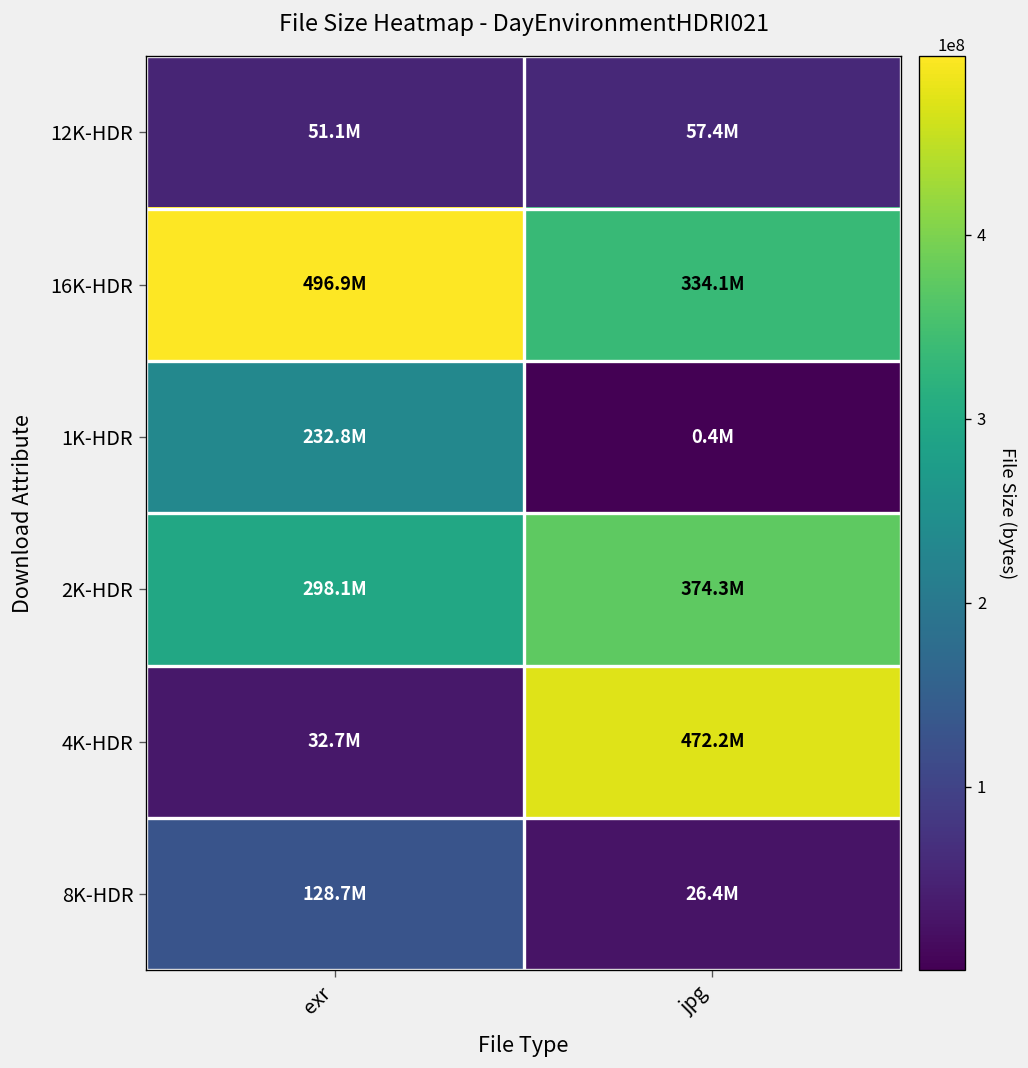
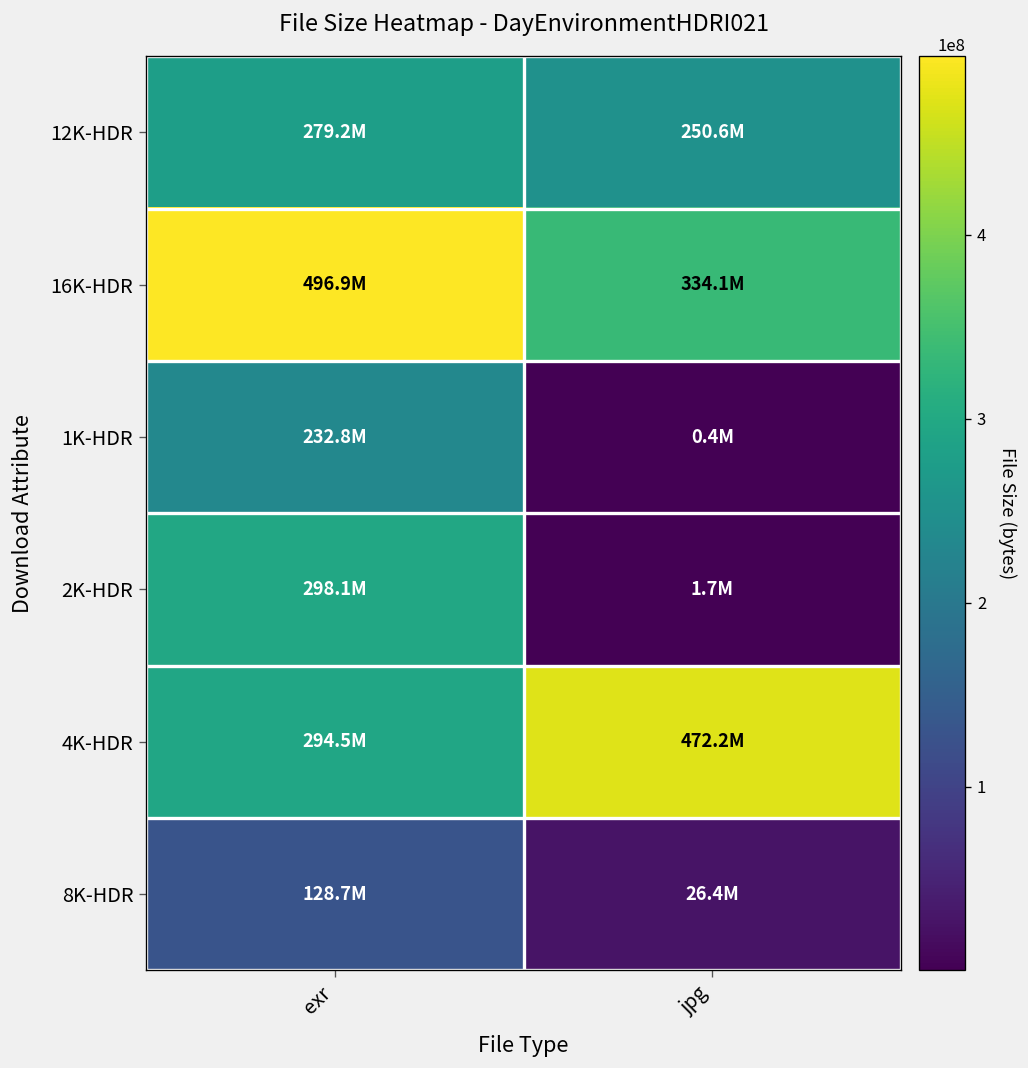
12K-HDR, exr: 51.1M -> 279.2M
12K-HDR, jpg: 57.4M -> 250.6M
2K-HDR, jpg: 374.3M -> 1.7M
4K-HDR, exr: 32.7M -> 294.5M
